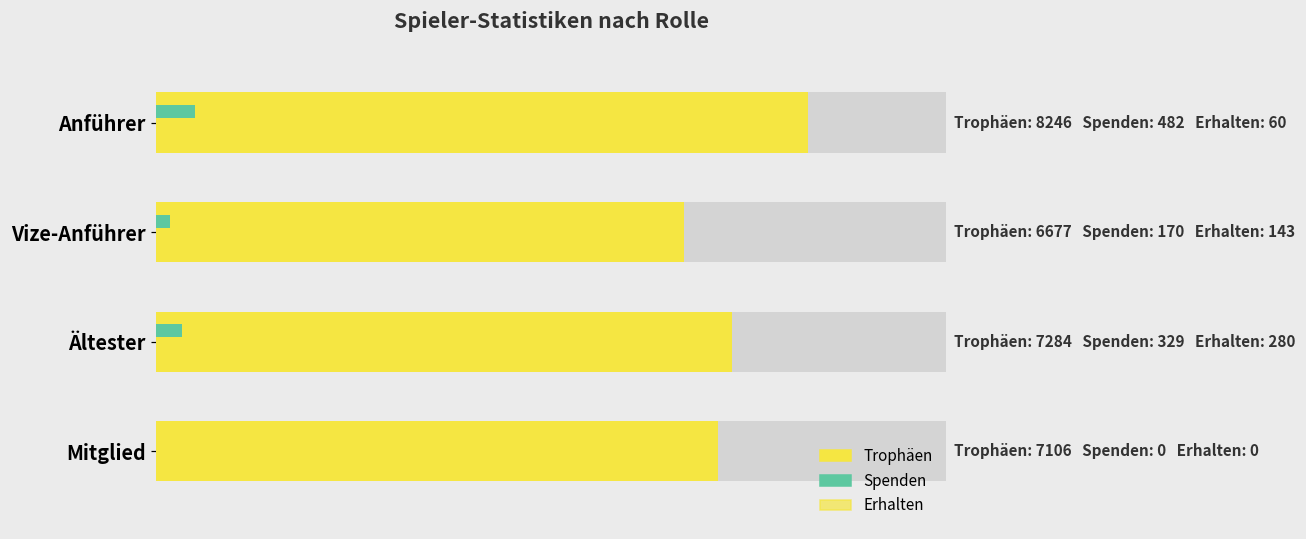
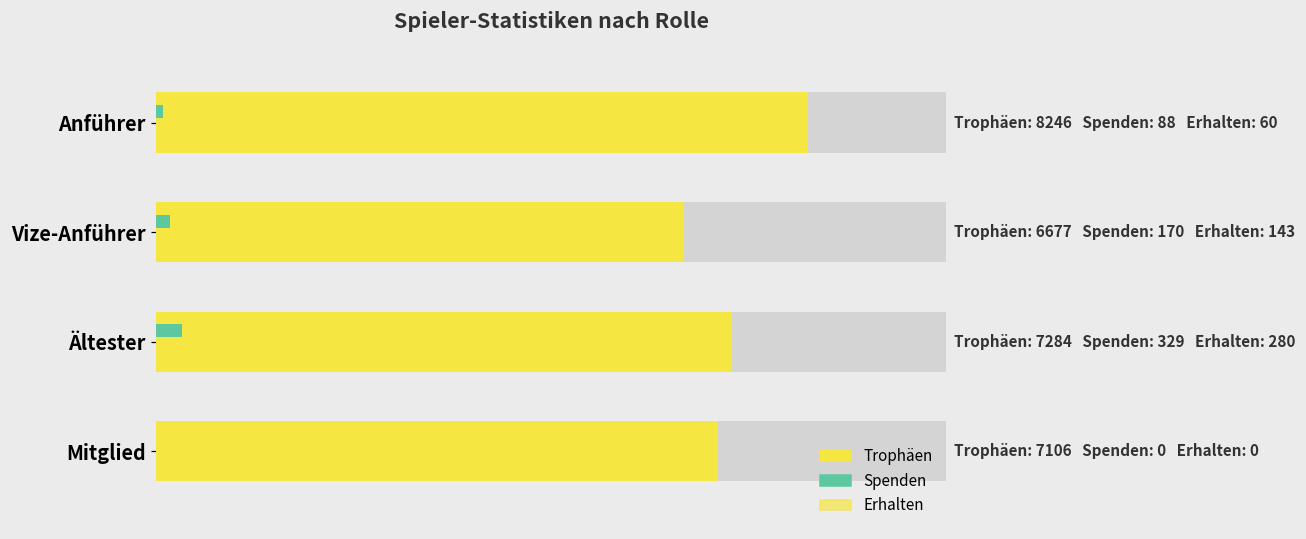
Spenden, Anführer: 482 -> 88
